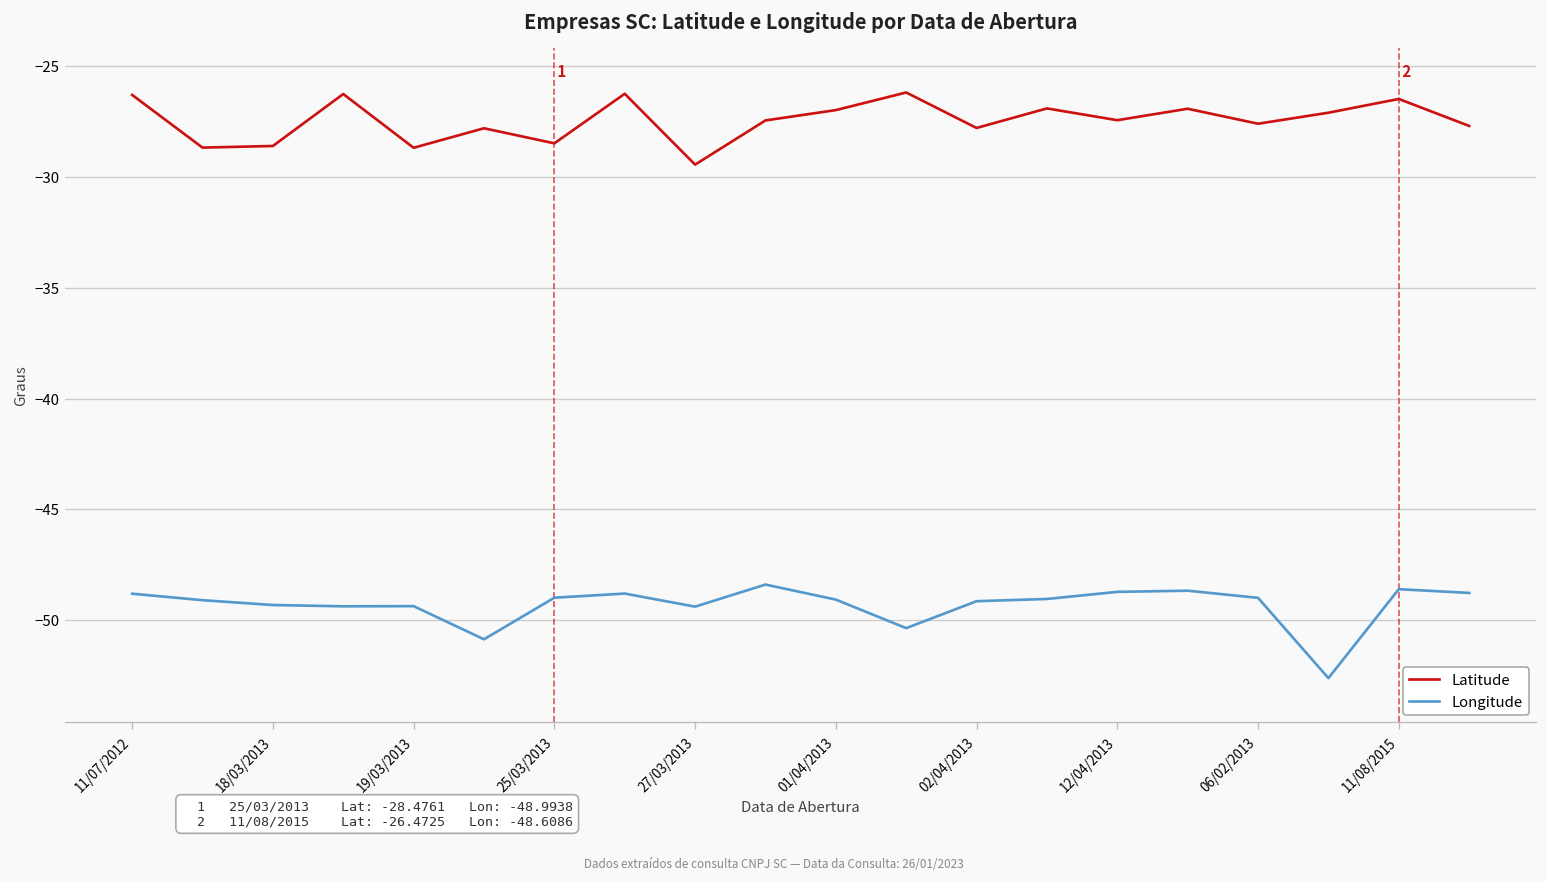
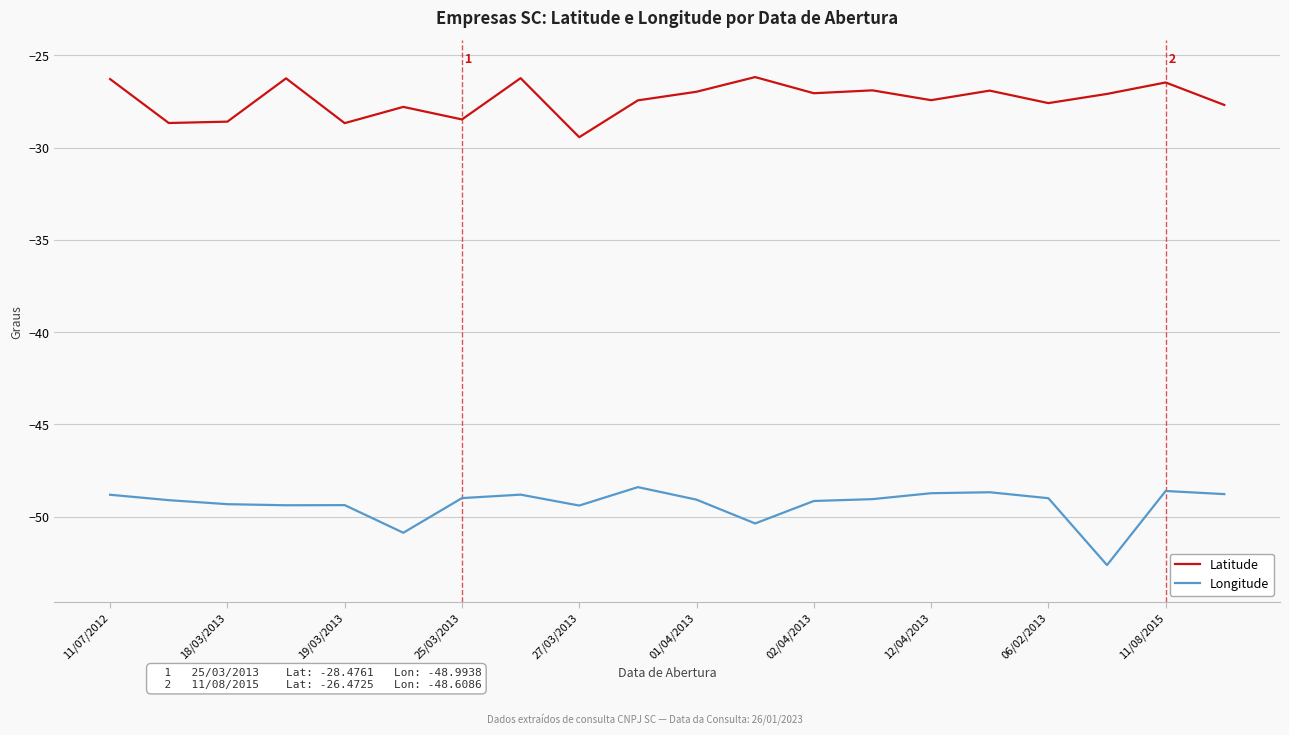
Latitude, 02/04/2013: -27.8 -> -27.1
